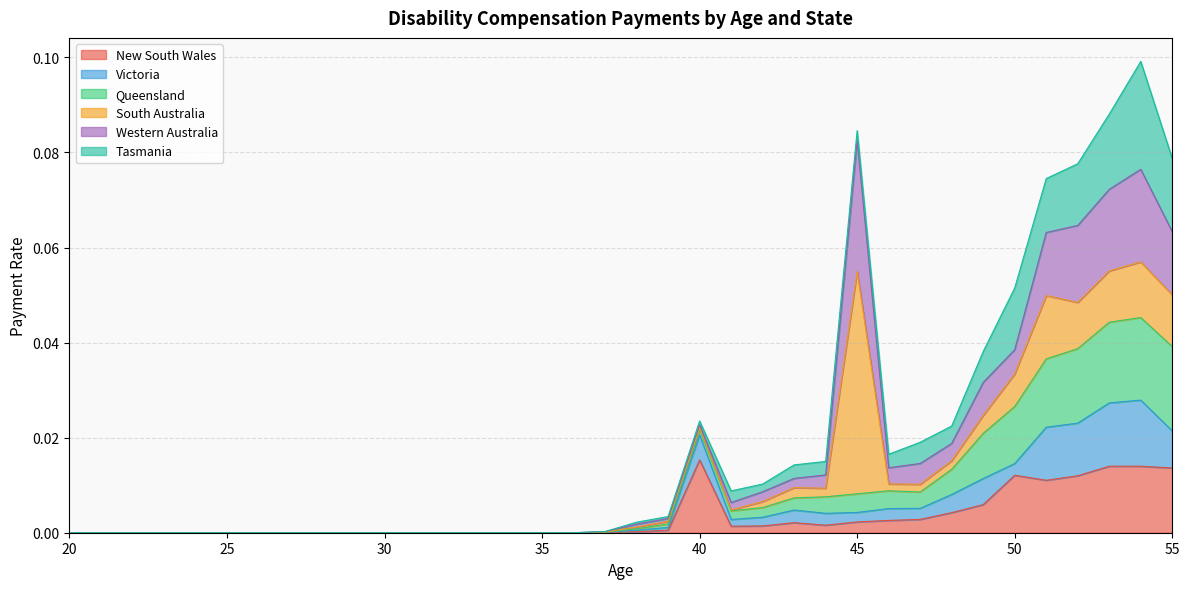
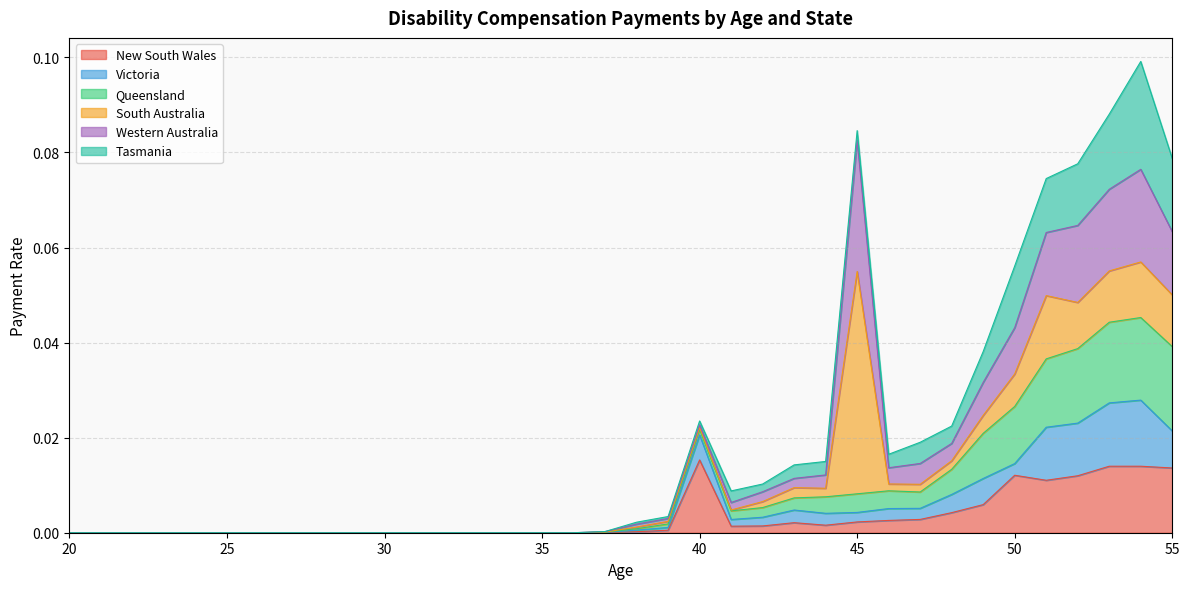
Western Australia, 50: 0.005 -> 0.010
